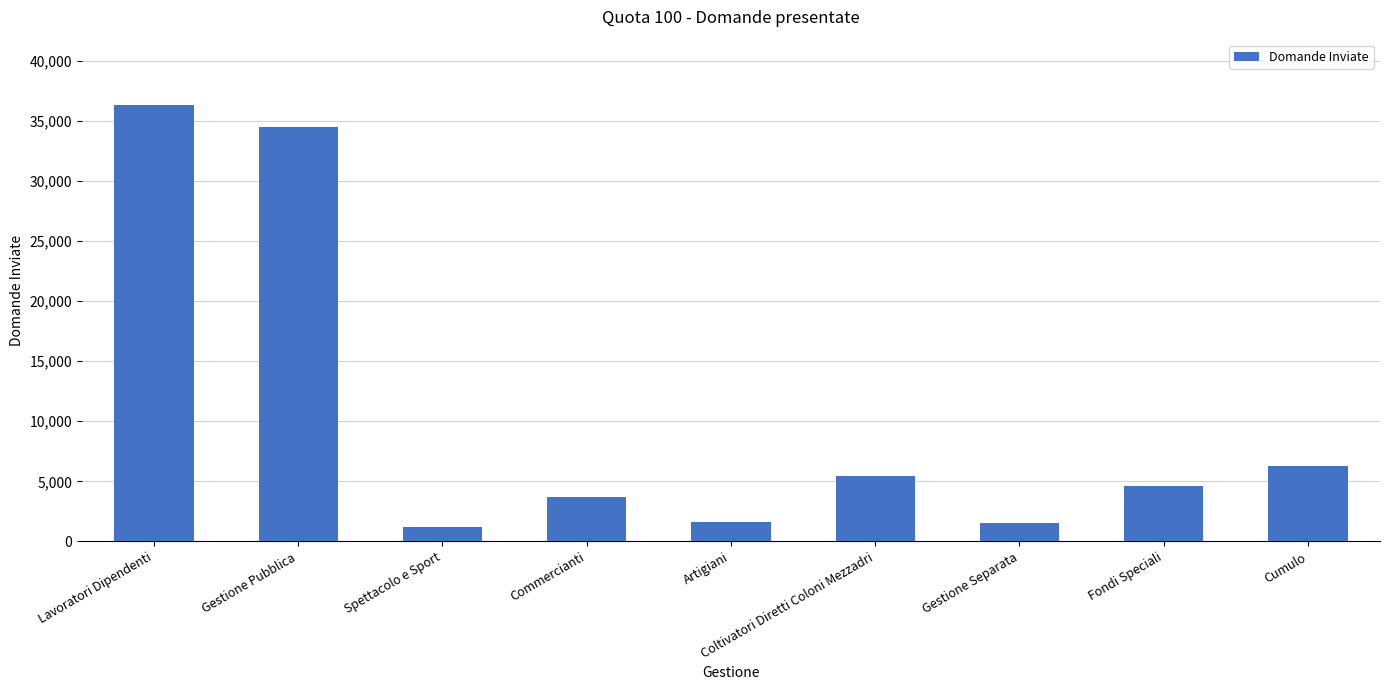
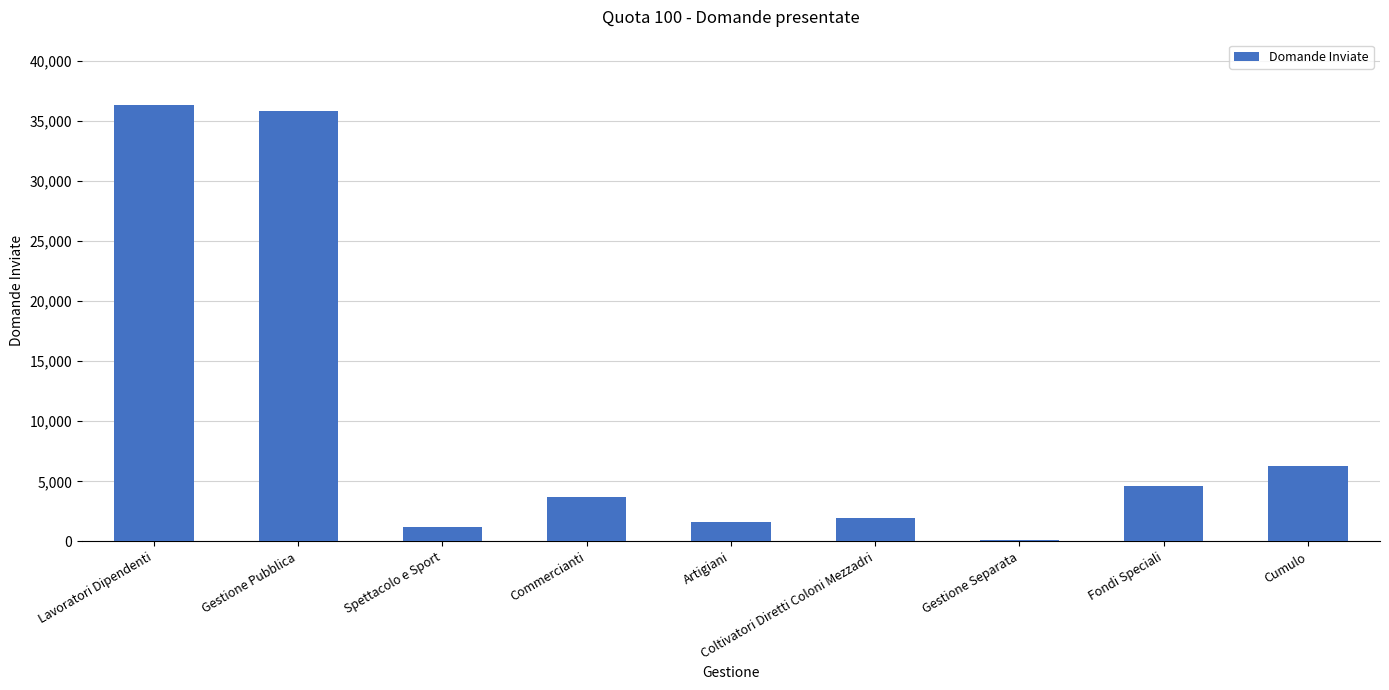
Gestione Pubblica: 34,500 -> 35,800
Coltivatori Diretti Coloni Mezzadri: 5,500 -> 2,000
Gestione Separata: 1,600 -> 100
